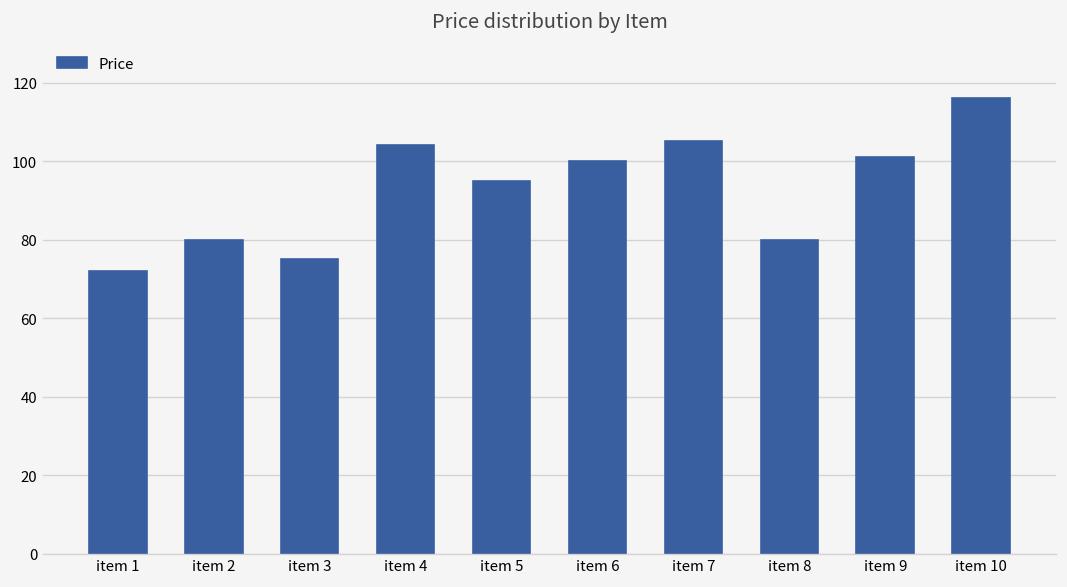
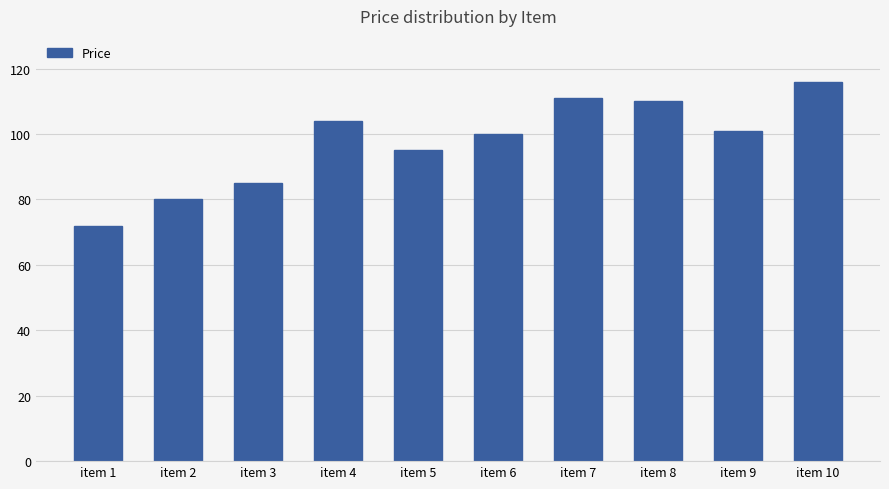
item 3: 75 -> 85
item 7: 105 -> 111
item 8: 80 -> 110
